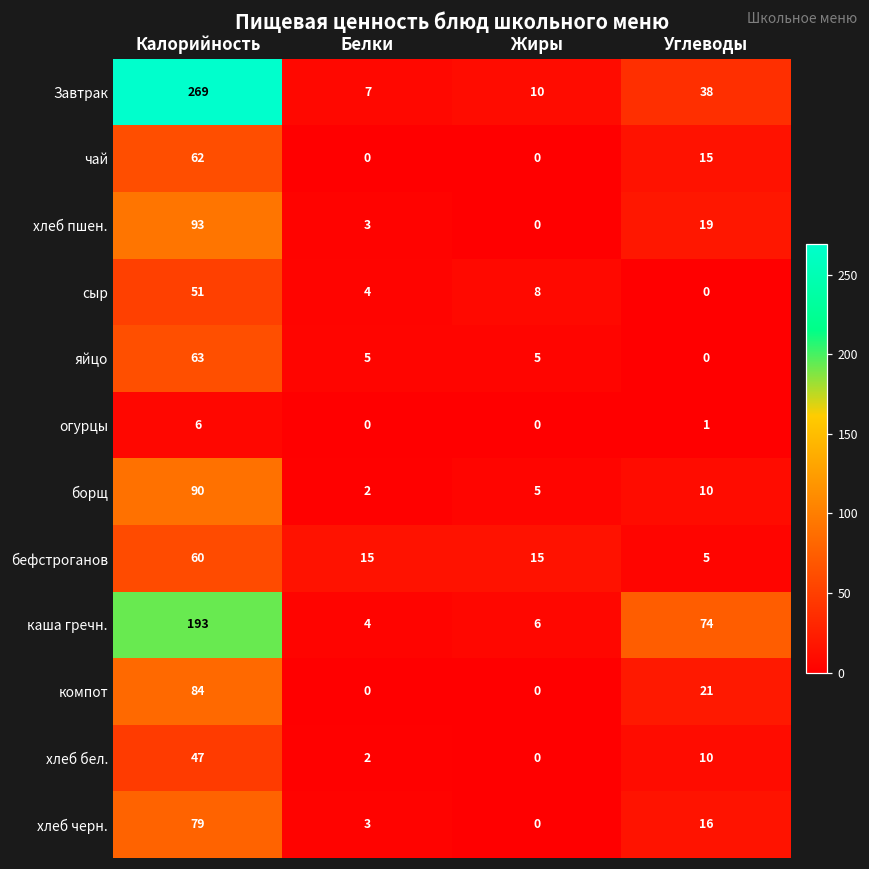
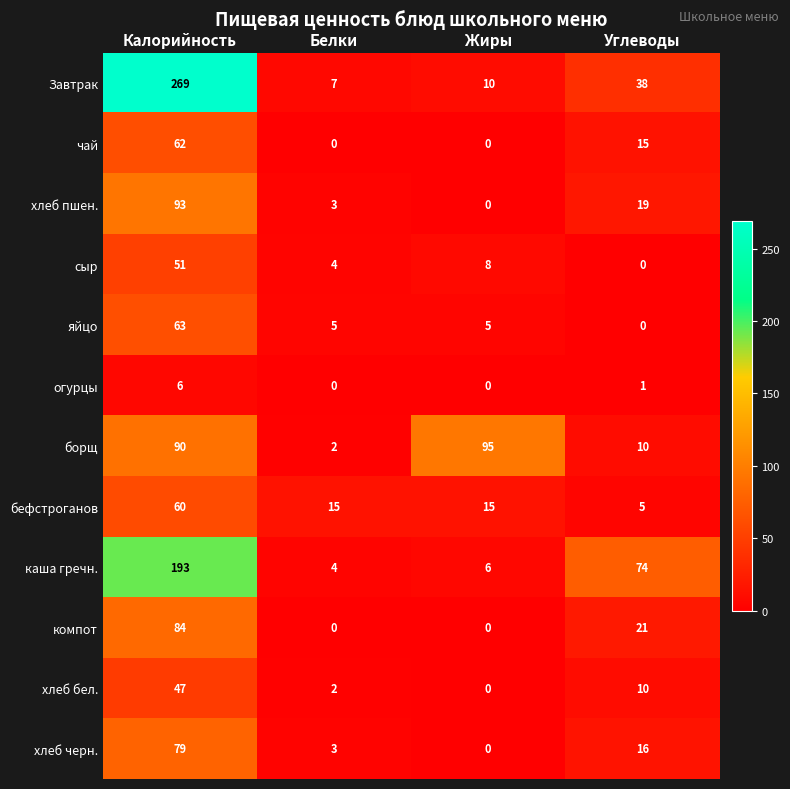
борщ, Жиры: 5 -> 95
